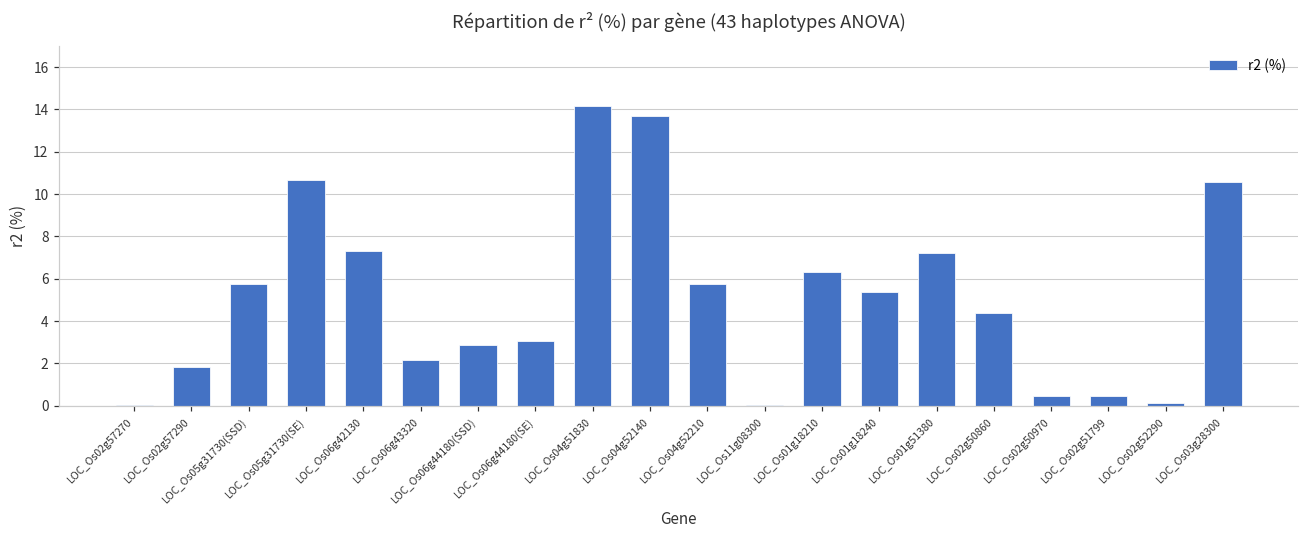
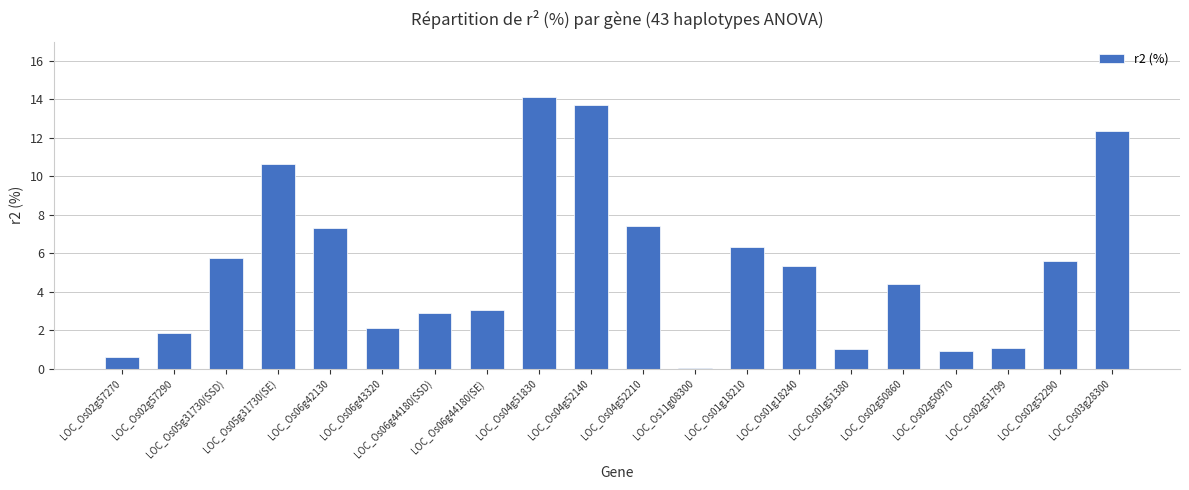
LOC_Os02g57270: 0.0 -> 0.6
LOC_Os04g52210: 5.7 -> 7.4
LOC_Os01g51380: 7.2 -> 1.0
LOC_Os02g50970: 0.4 -> 0.9
LOC_Os02g51799: 0.5 -> 1.1
LOC_Os02g52290: 0.1 -> 5.6
LOC_Os03g28300: 10.6 -> 12.3
